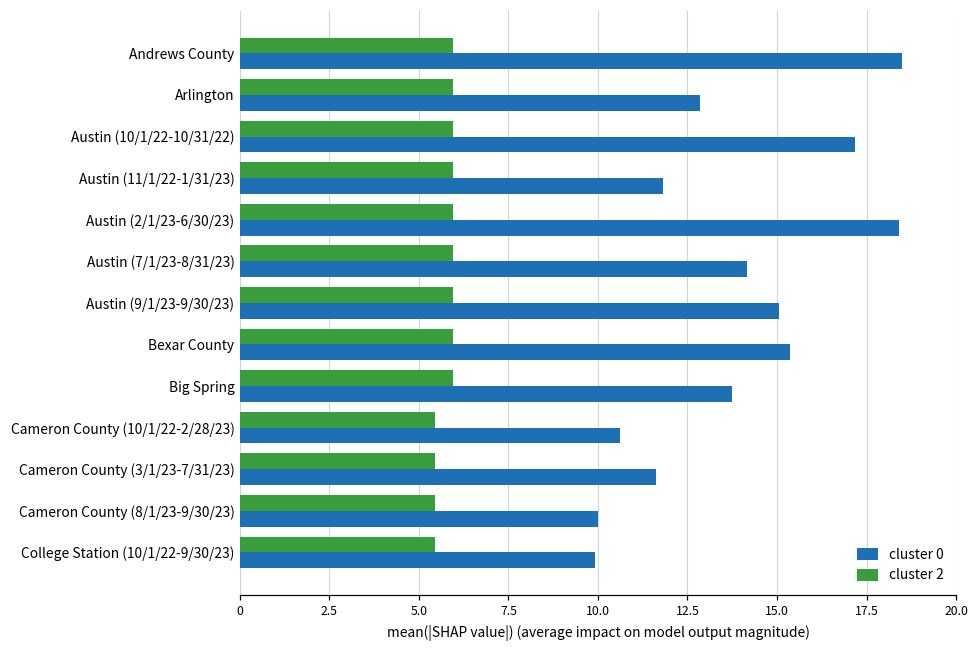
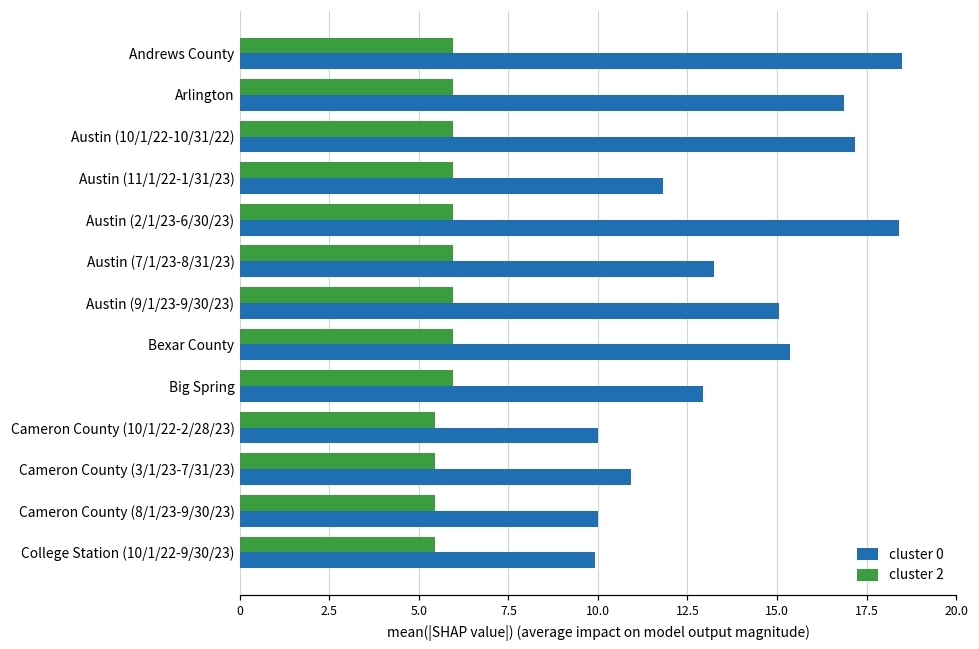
cluster 0, Arlington: 12.8 -> 16.9
cluster 0, Austin (7/1/23-8/31/23): 14.2 -> 13.2
cluster 0, Big Spring: 13.7 -> 12.9
cluster 0, Cameron County (10/1/22-2/28/23): 10.6 -> 10.0
cluster 0, Cameron County (3/1/23-7/31/23): 11.6 -> 10.9
